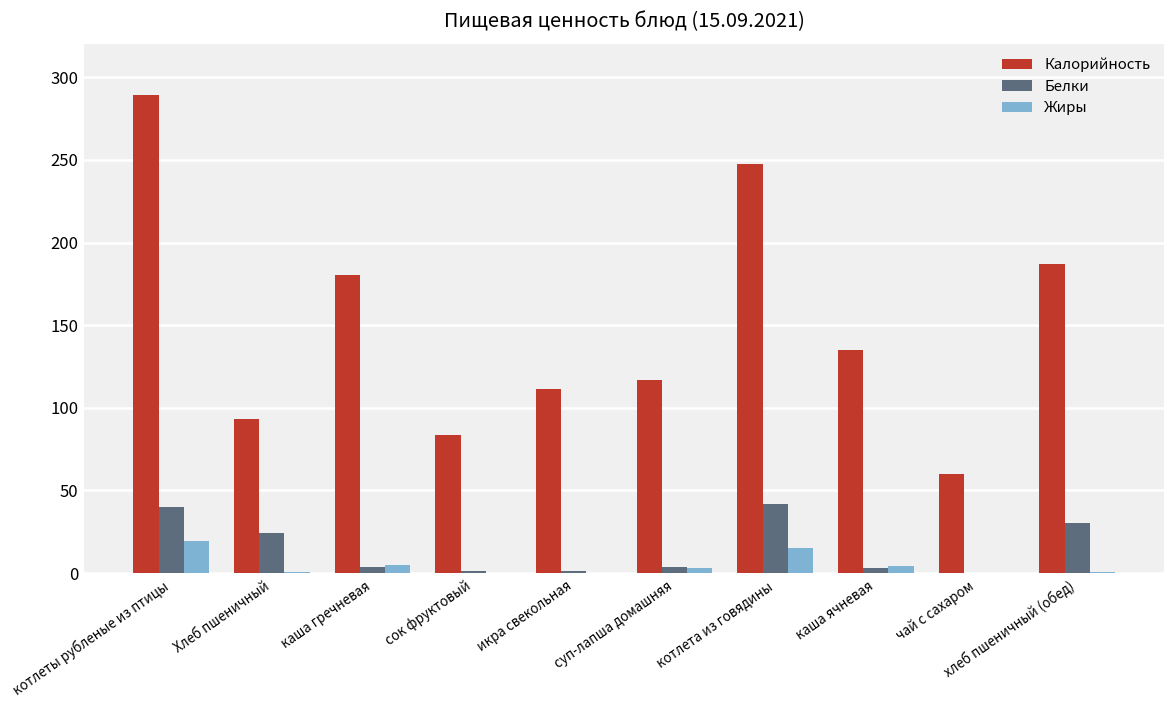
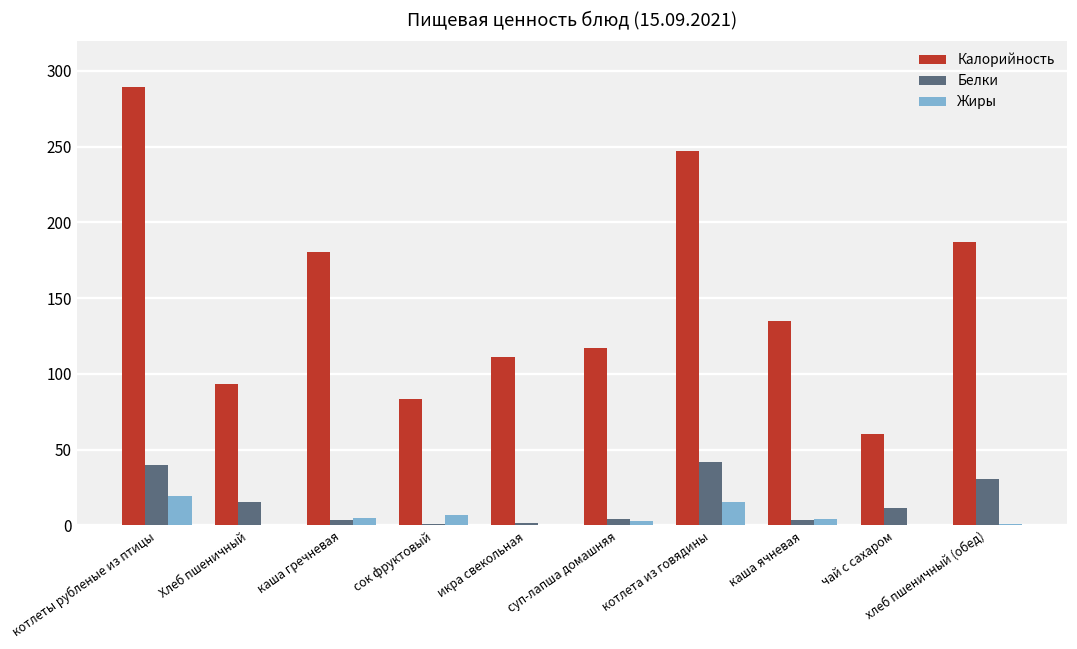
Белки, Хлеб пшеничный: 24 -> 15
Жиры, сок фруктовый: 0 -> 7
Белки, чай с сахаром: 0 -> 12
